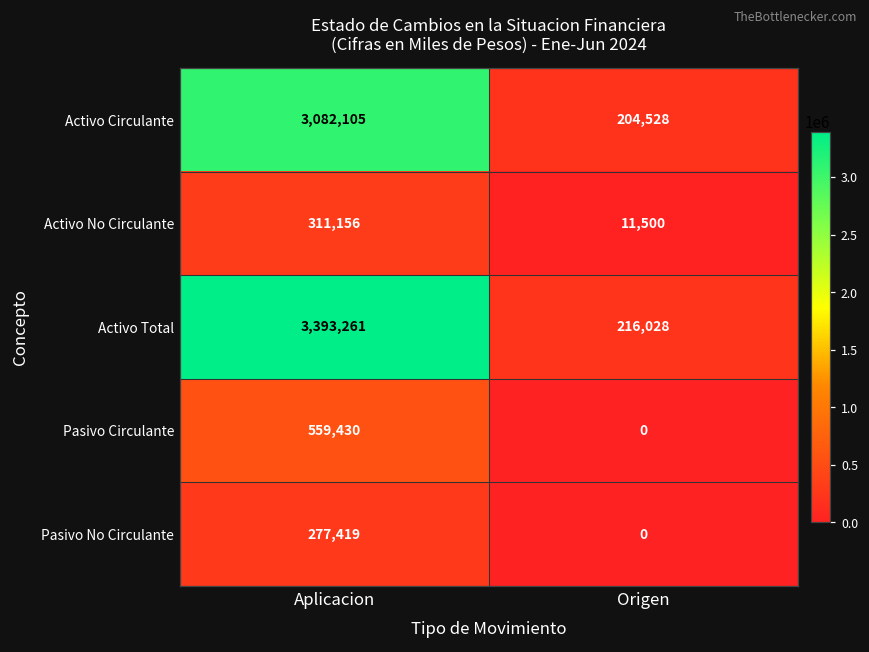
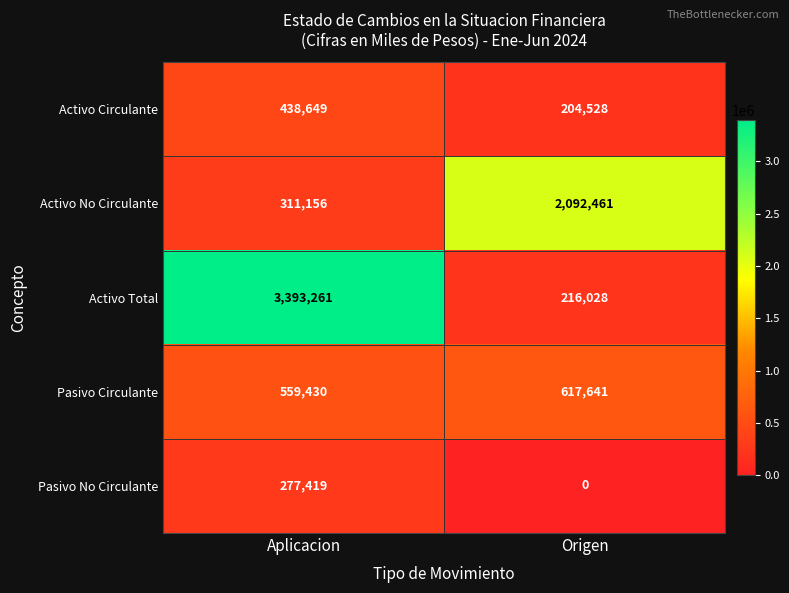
Activo Circulante, Aplicacion: 3,082,105 -> 438,649
Activo No Circulante, Origen: 11,500 -> 2,092,461
Pasivo Circulante, Origen: 0 -> 617,641
